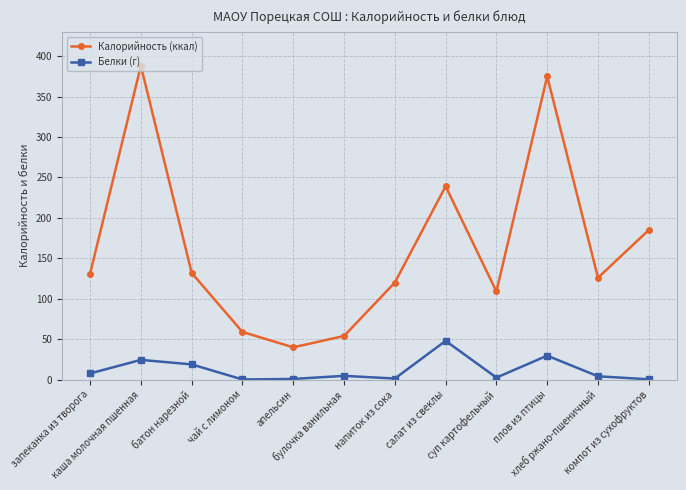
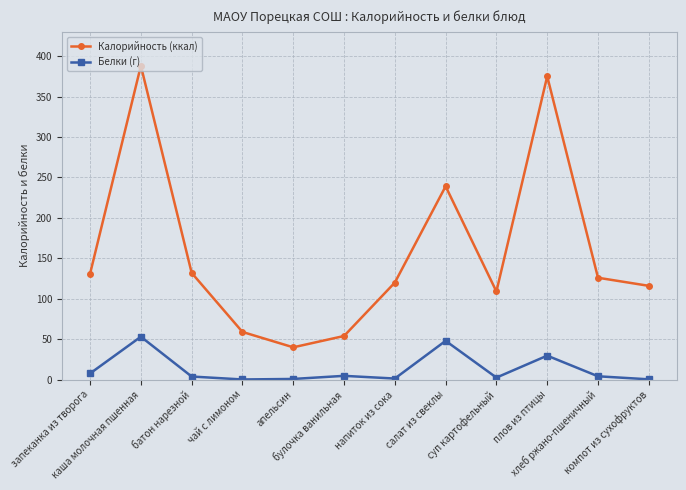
Белки (г), каша молочная пшенная: 20 -> 50
Белки (г), батон нарезной: 20 -> 0
Калорийность (ккал), компот из сухофруктов: 190 -> 120
